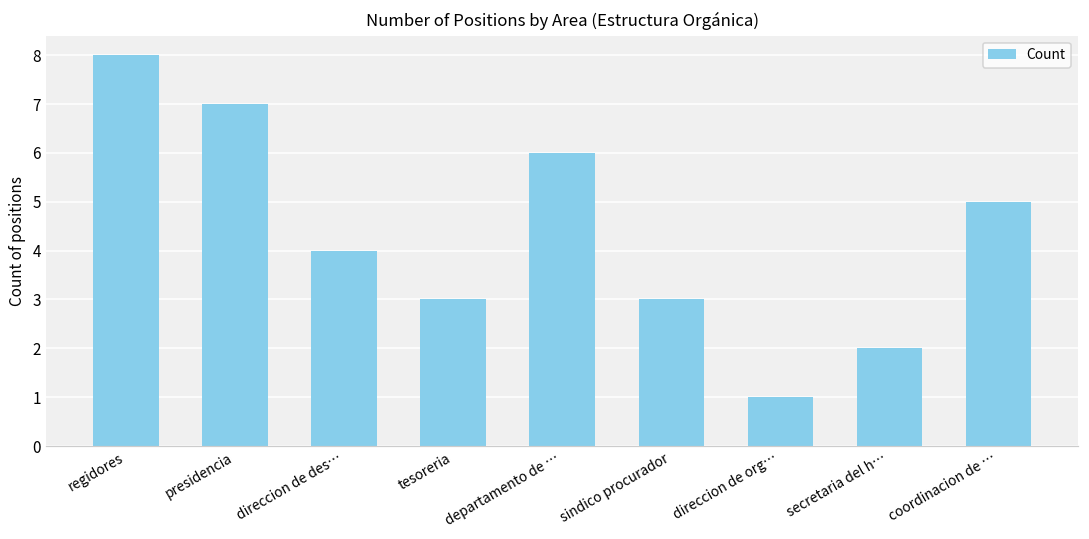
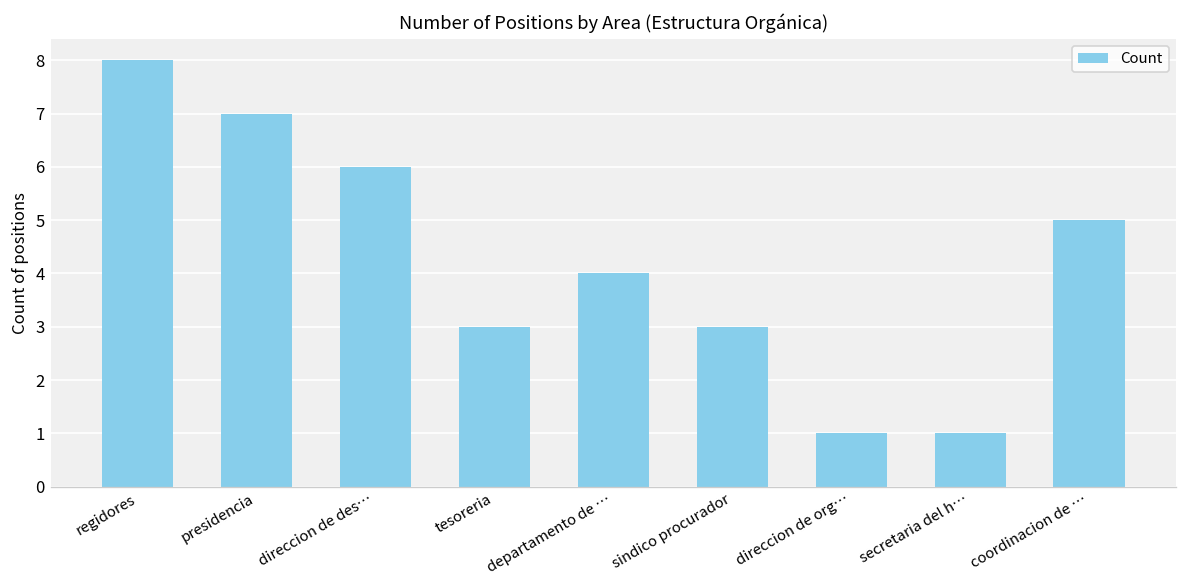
direccion de des…: 4 -> 6
departamento de …: 6 -> 4
secretaria del h…: 2 -> 1
